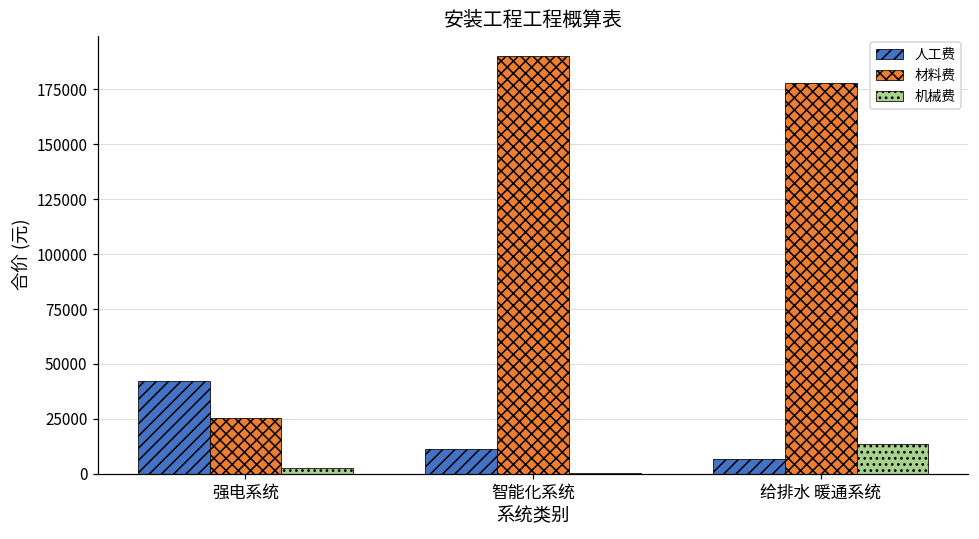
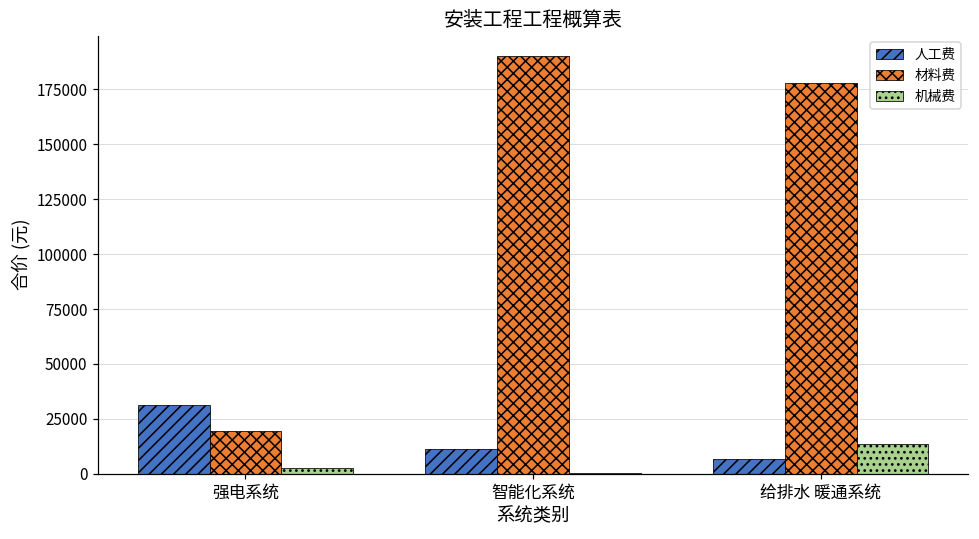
人工费, 强电系统: 42000 -> 31000
材料费, 强电系统: 25000 -> 19000
